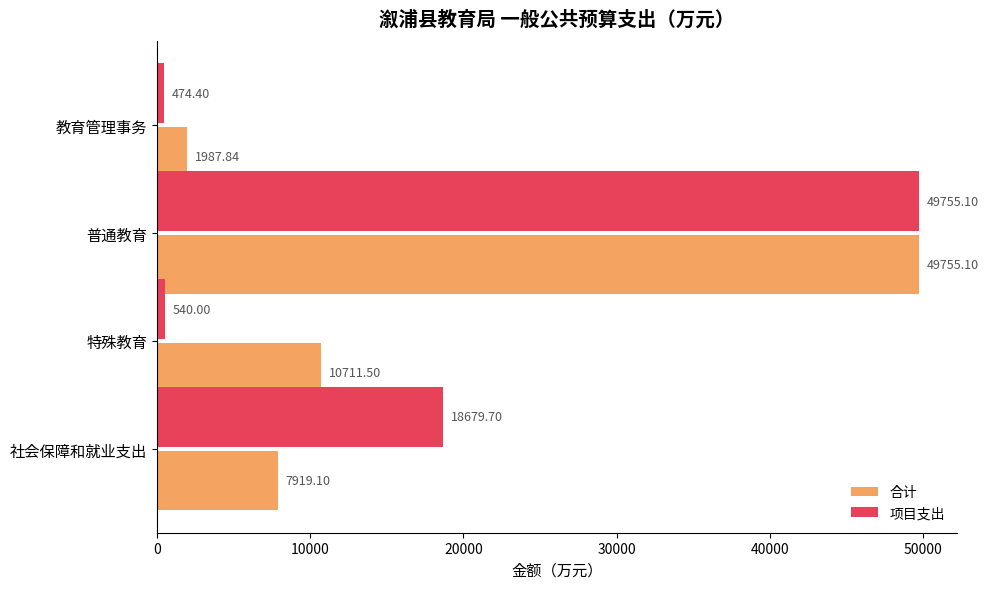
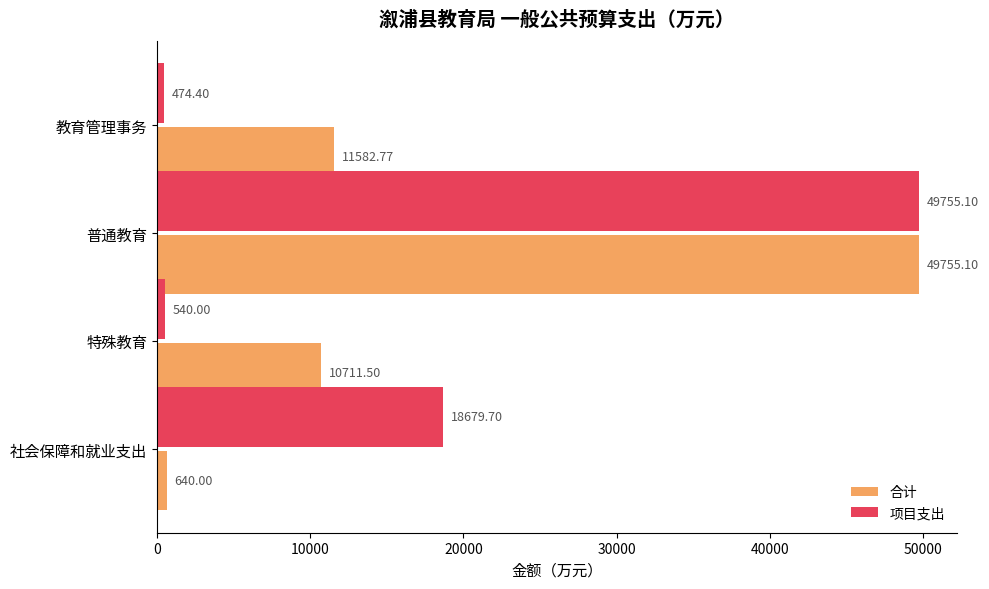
合计, 教育管理事务: 1987.84 -> 11582.77
合计, 社会保障和就业支出: 7919.10 -> 640.00
